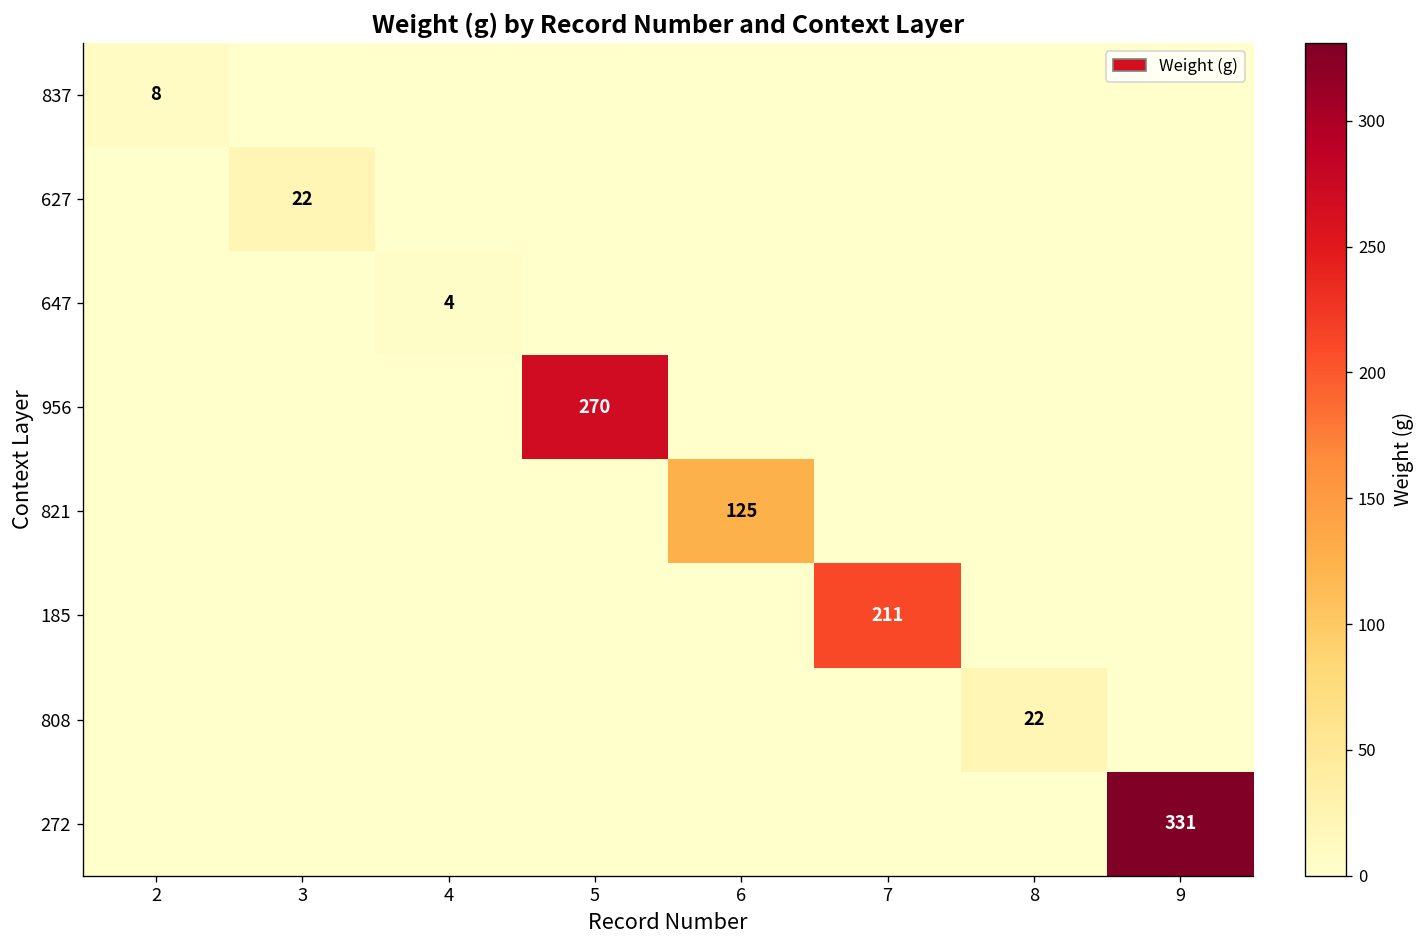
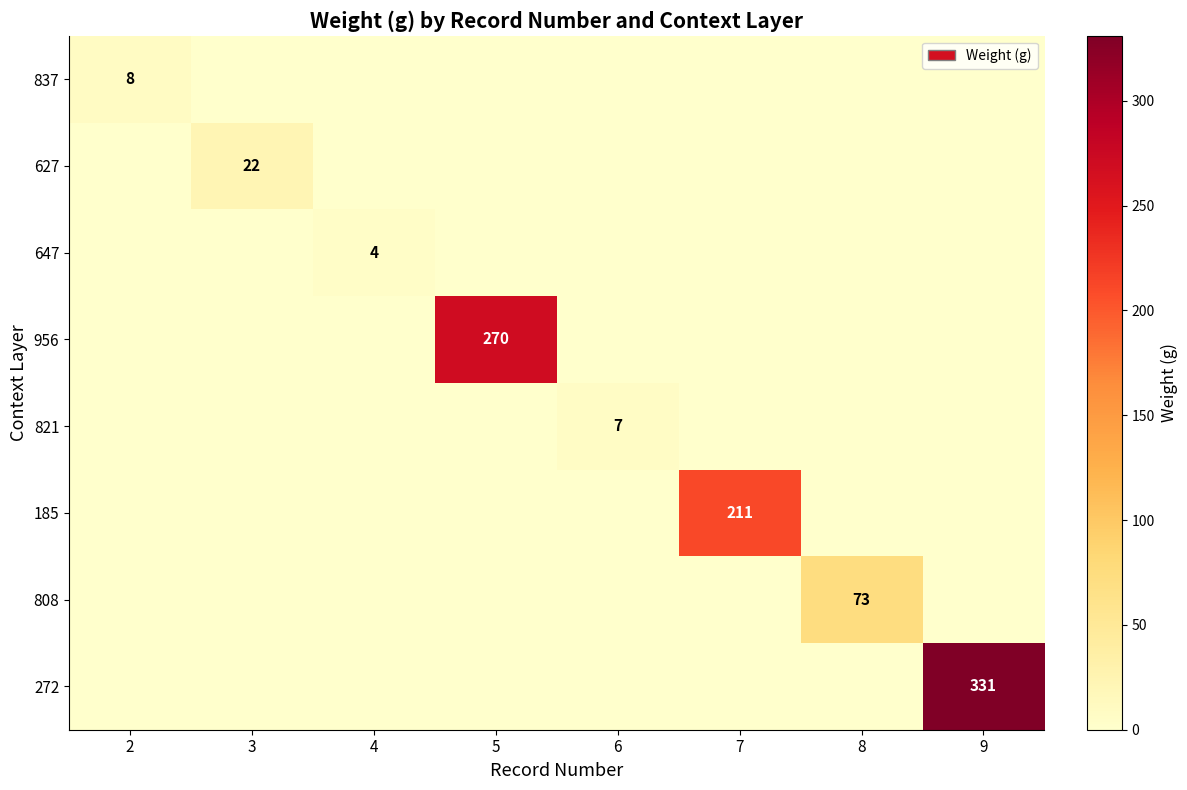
821, 6: 125 -> 7
808, 8: 22 -> 73
